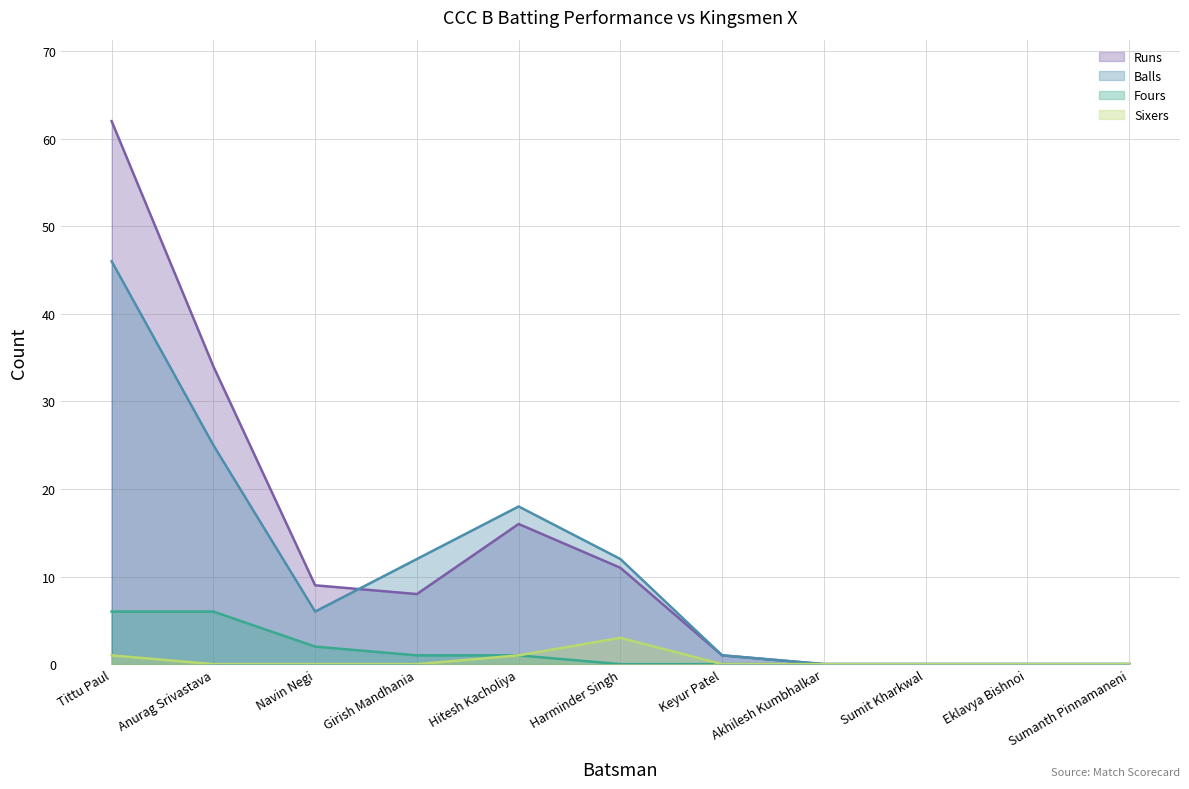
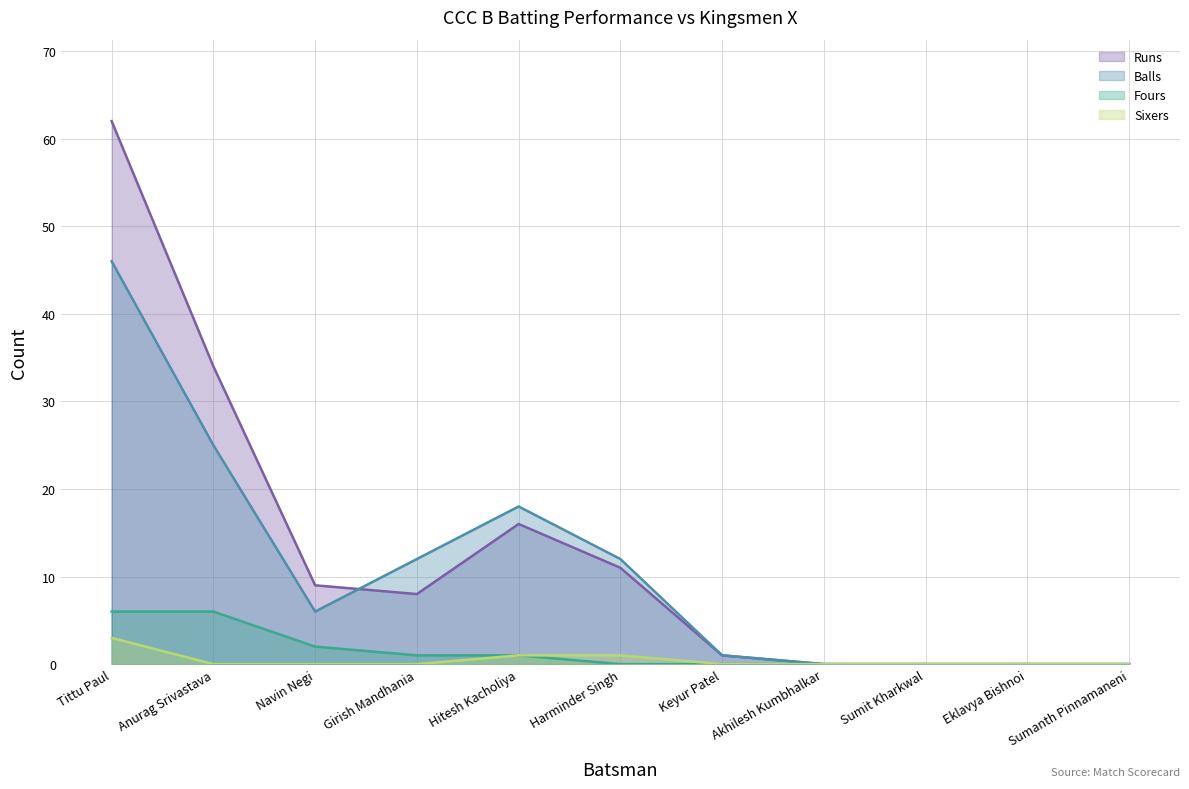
Sixers, Tittu Paul: 1 -> 3
Sixers, Harminder Singh: 3 -> 1
